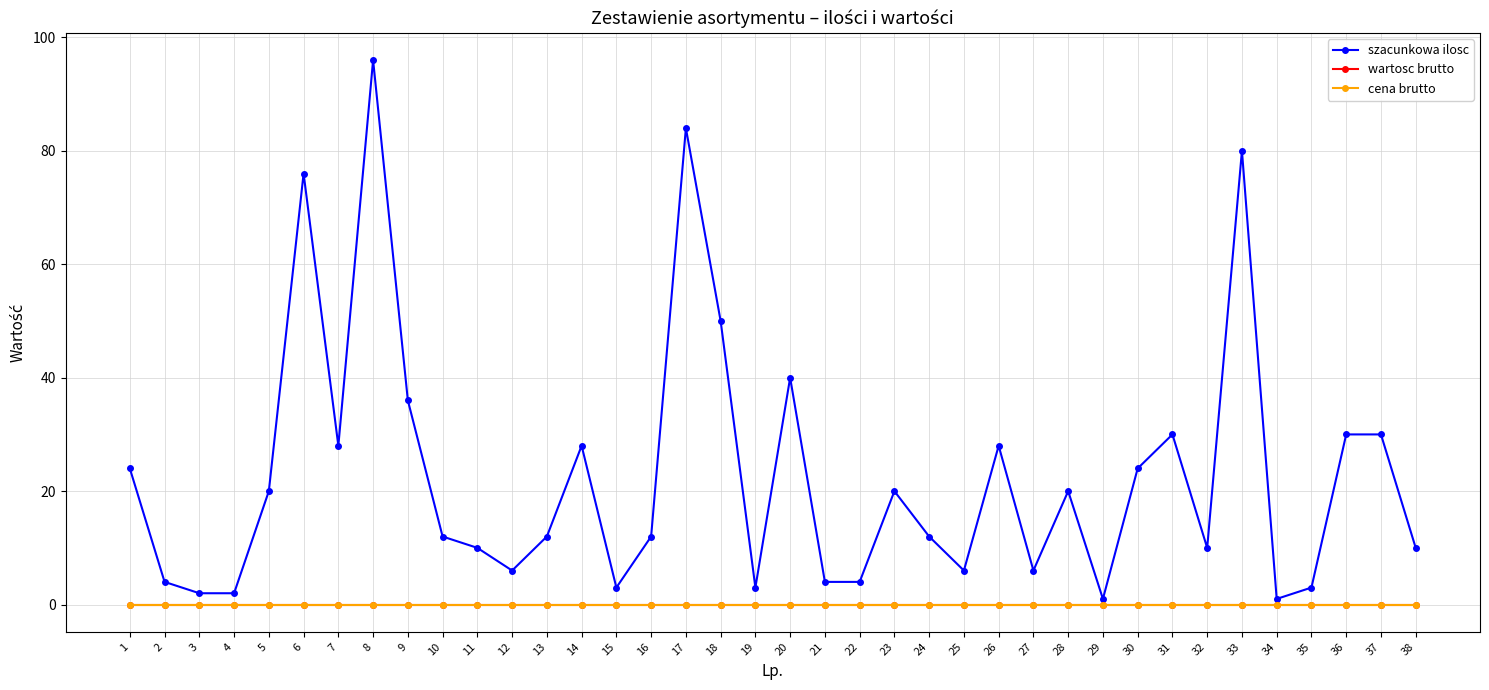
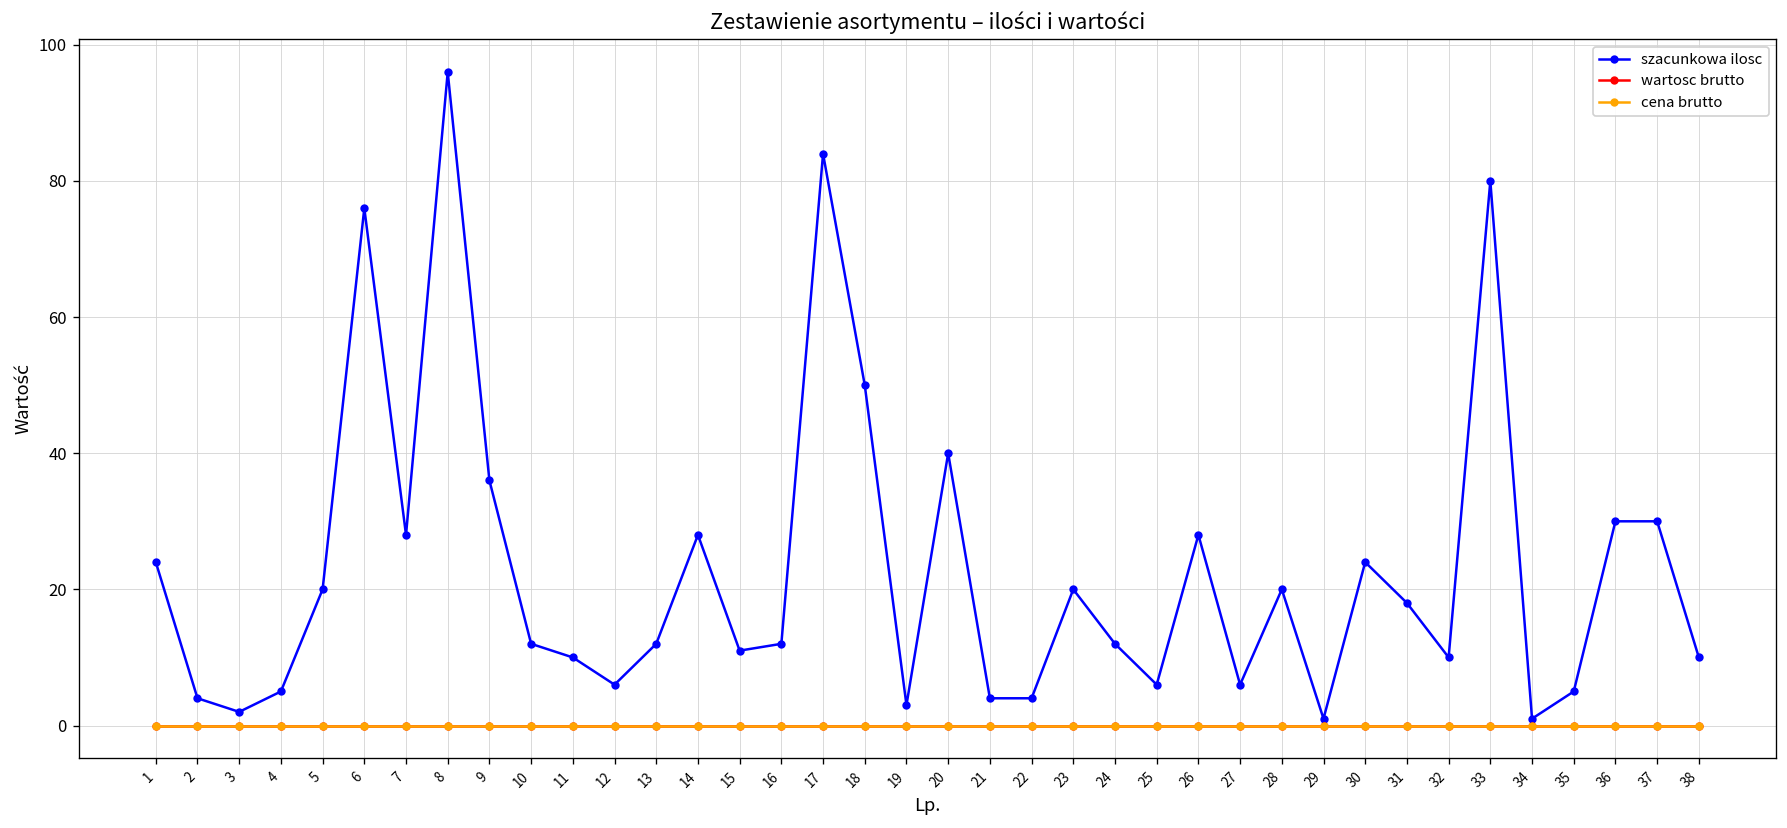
szacunkowa ilosc, 4: 2 -> 5
szacunkowa ilosc, 15: 3 -> 11
szacunkowa ilosc, 31: 30 -> 18
szacunkowa ilosc, 35: 3 -> 5
